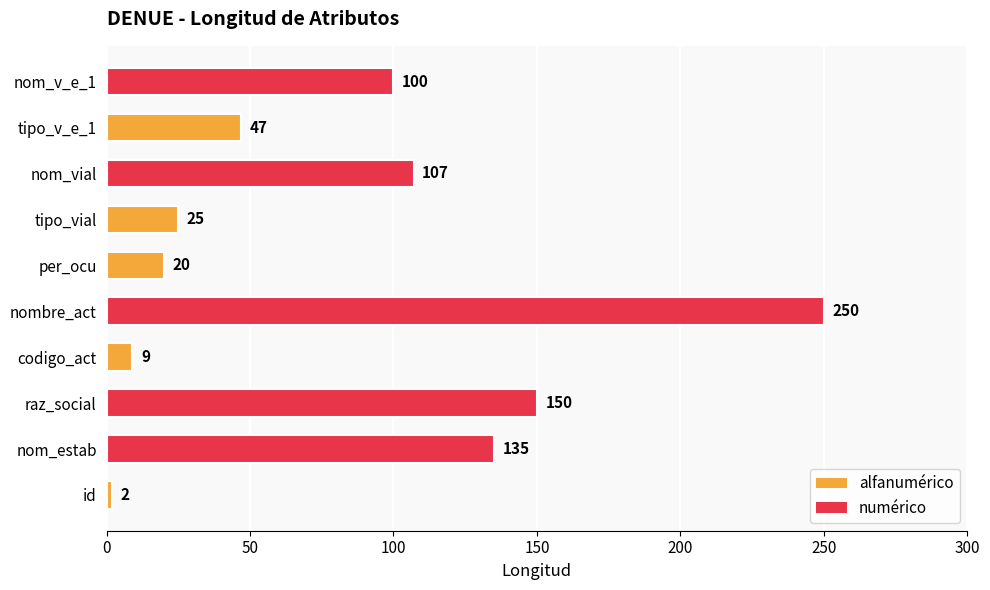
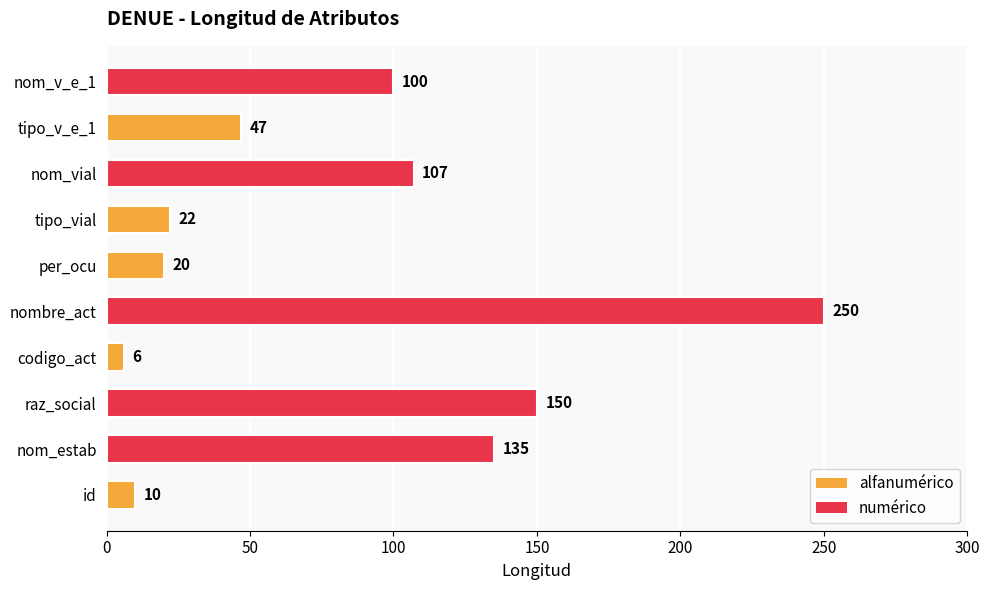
tipo_vial: 25 -> 22
codigo_act: 9 -> 6
id: 2 -> 10
